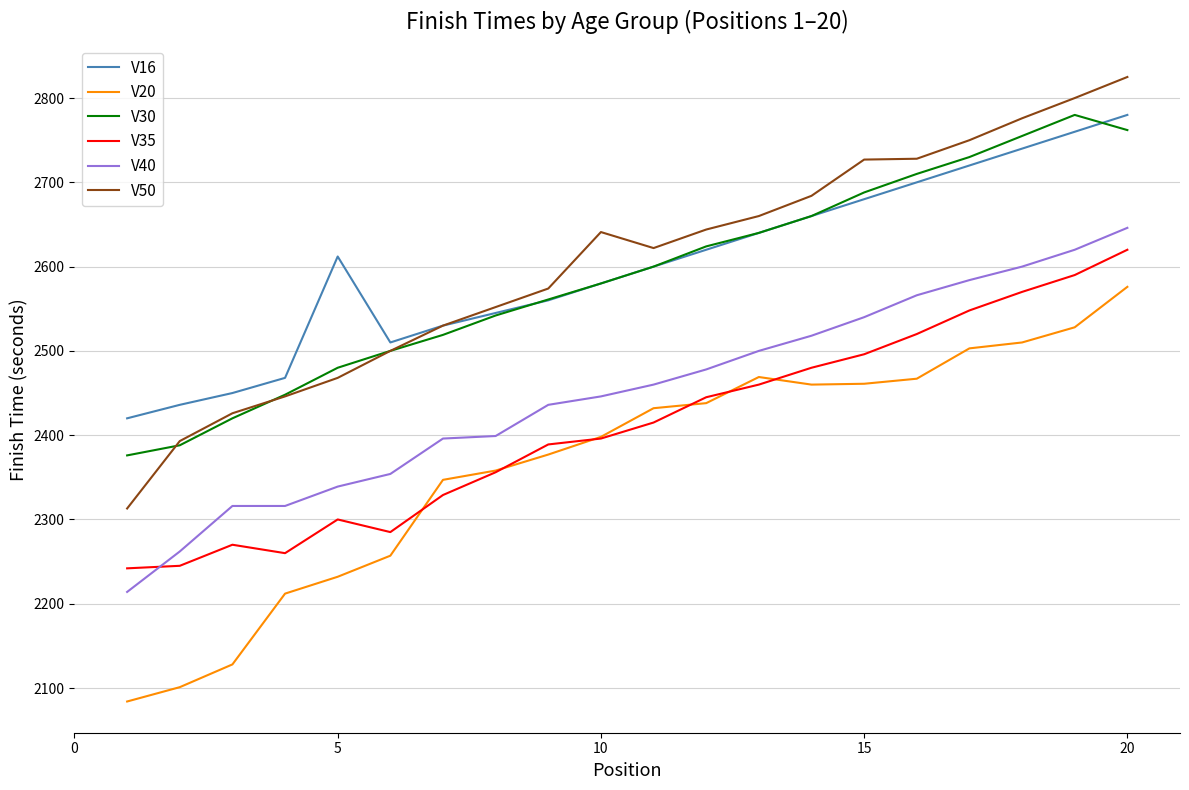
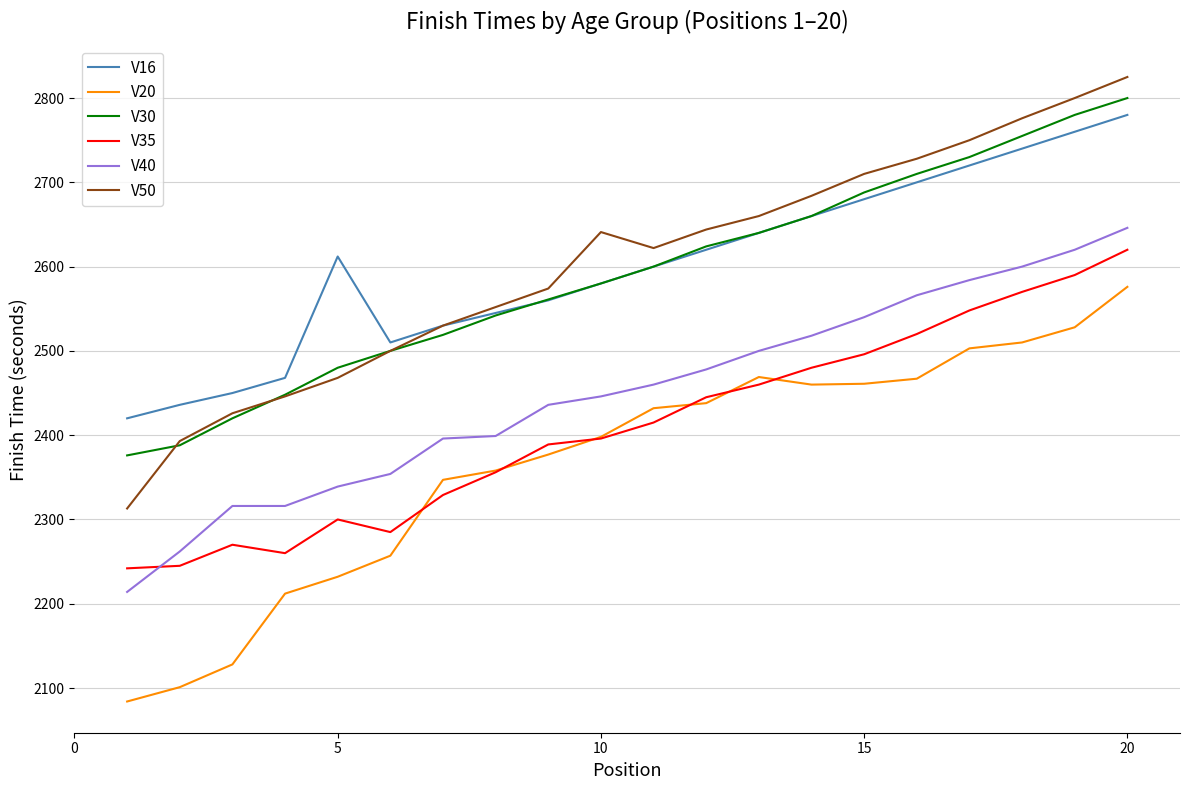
V50, 15: 2730 -> 2710
V30, 20: 2760 -> 2800
